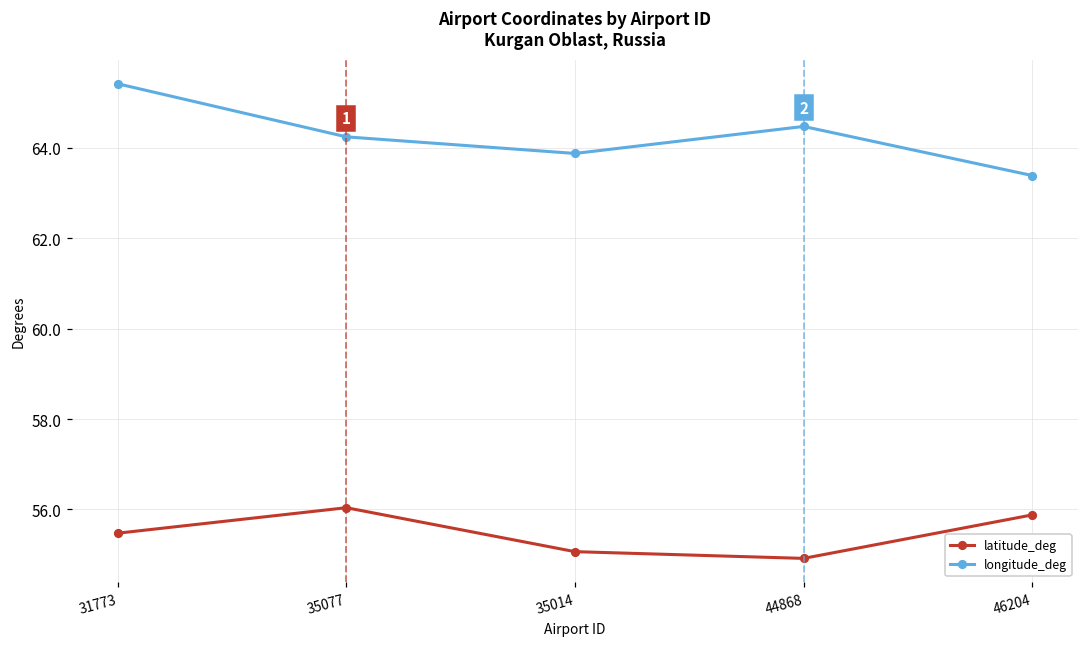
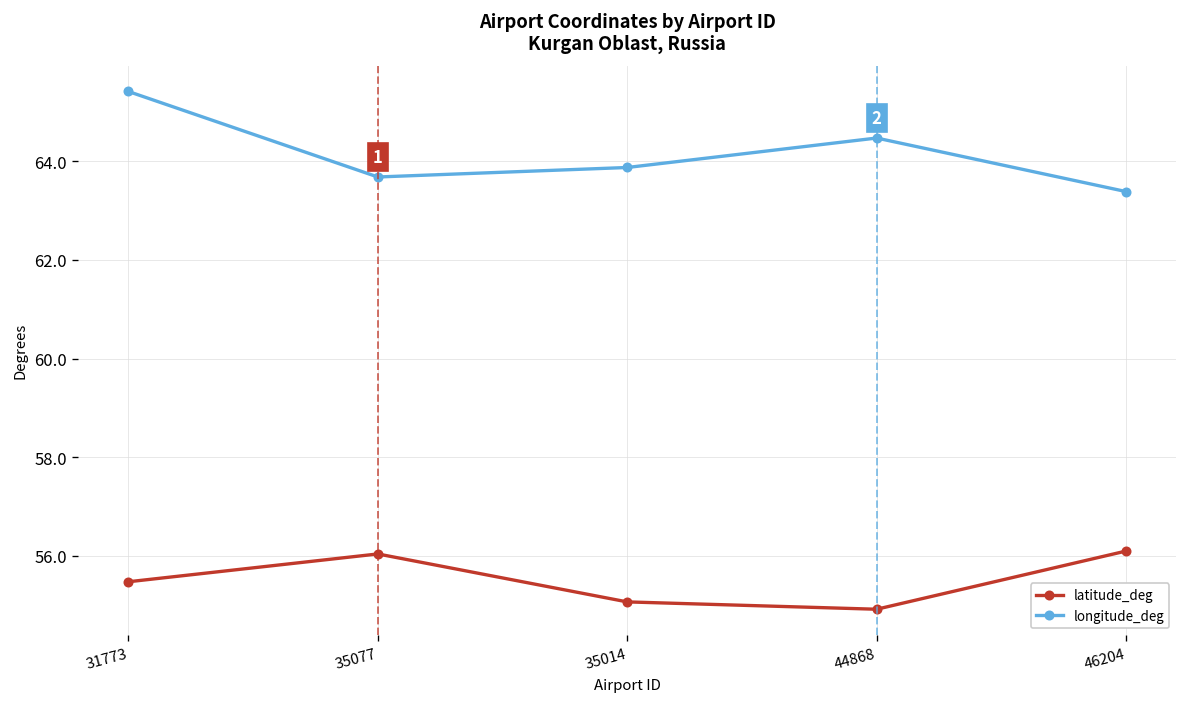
longitude_deg, 35077: 64.2 -> 63.7
latitude_deg, 46204: 55.9 -> 56.1
